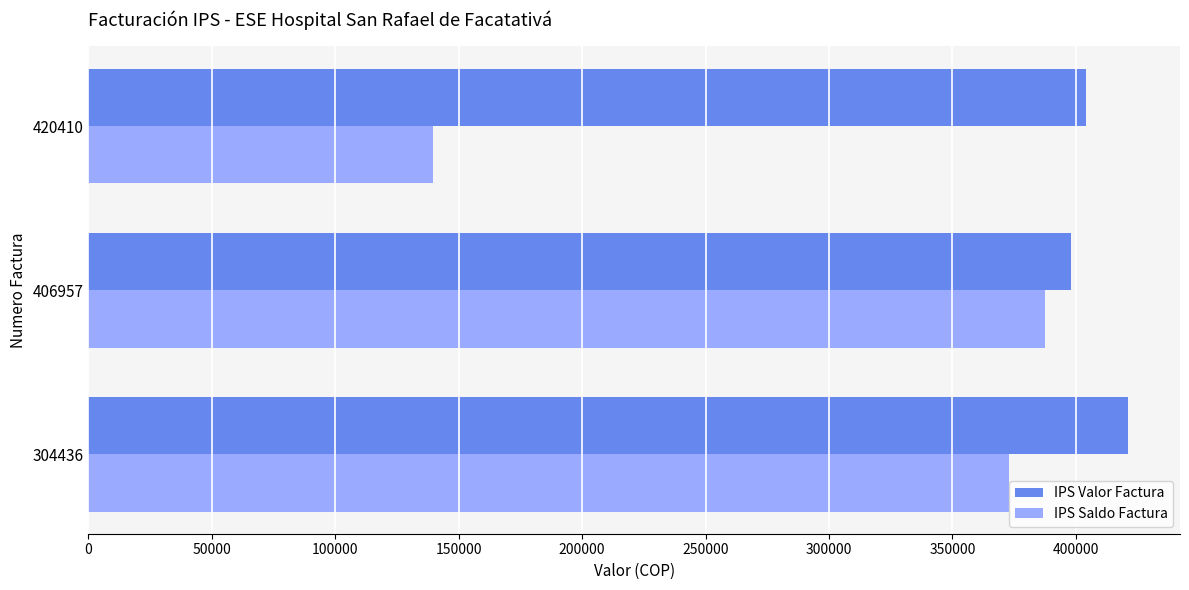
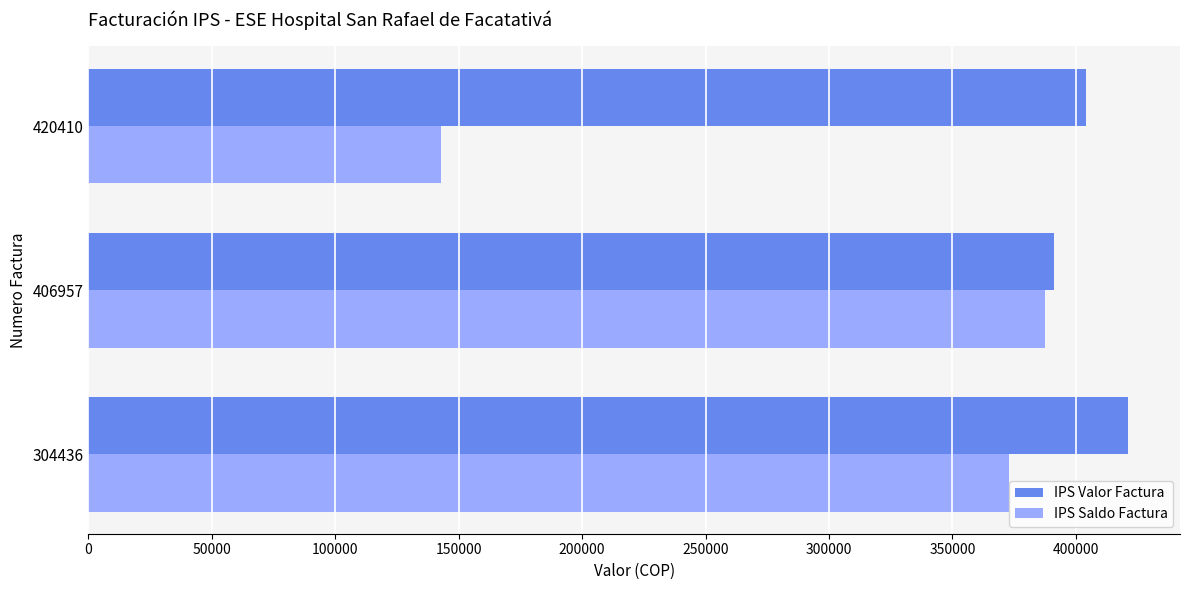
IPS Saldo Factura, 420410: 140000 -> 143000
IPS Valor Factura, 406957: 398000 -> 391000
